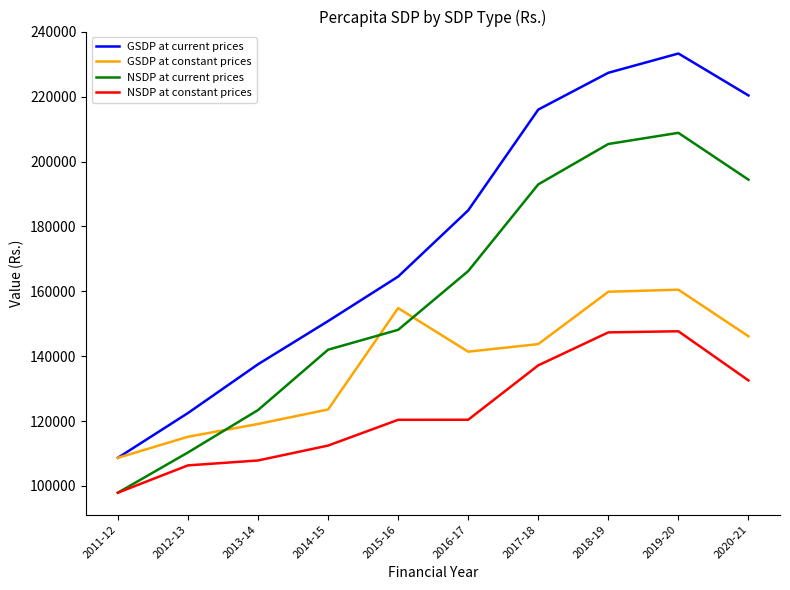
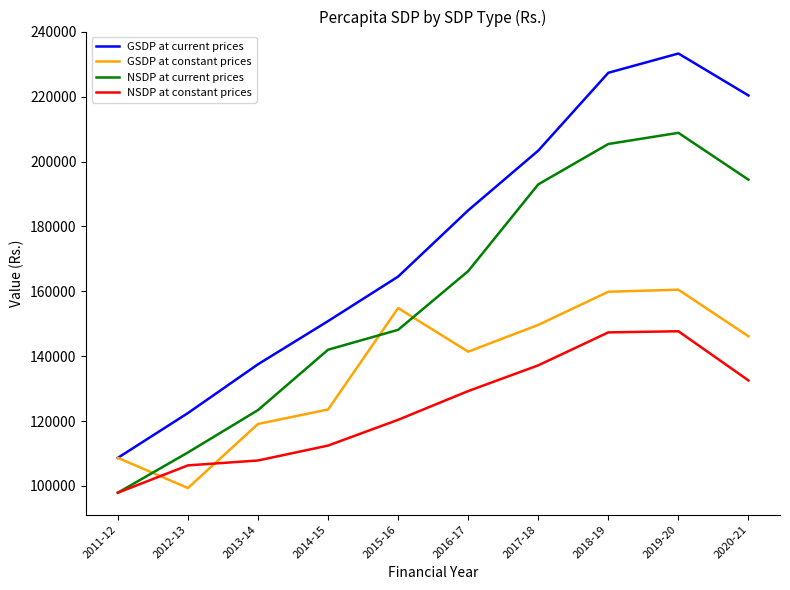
GSDP at constant prices, 2012-13: 115000 -> 99000
NSDP at constant prices, 2016-17: 120000 -> 129000
GSDP at current prices, 2017-18: 216000 -> 203000
GSDP at constant prices, 2017-18: 144000 -> 150000
